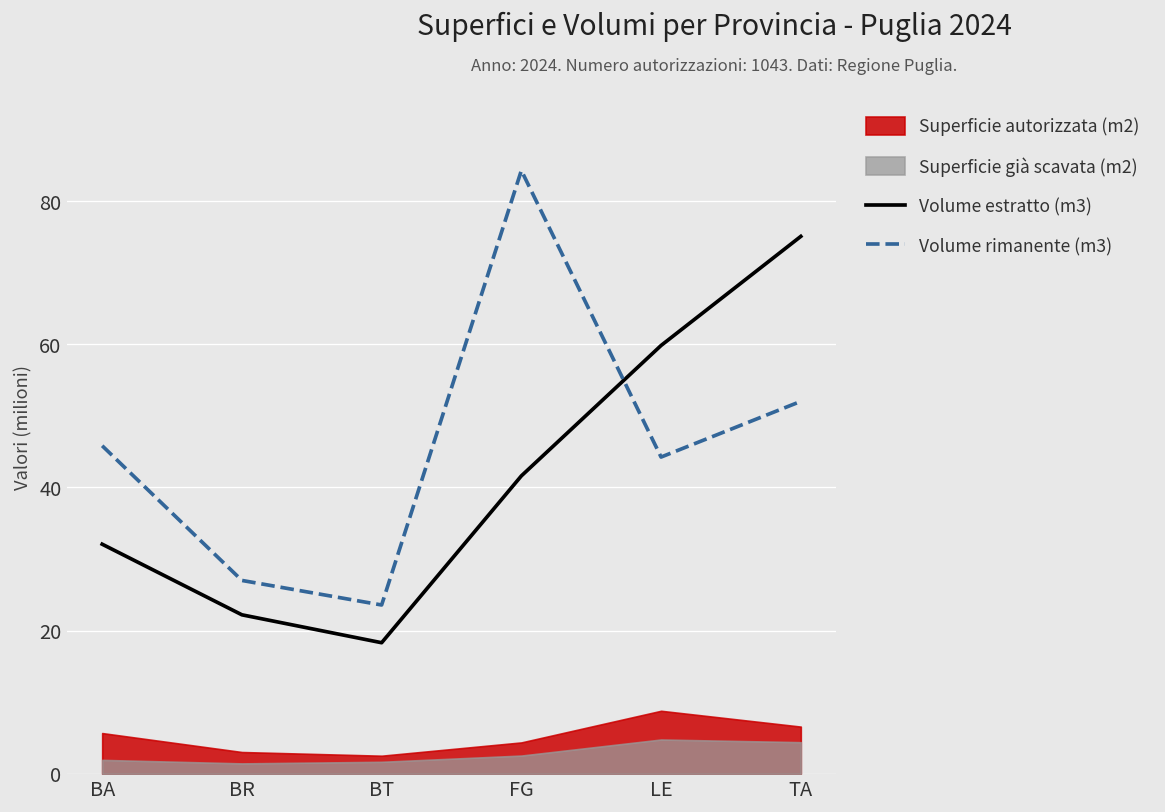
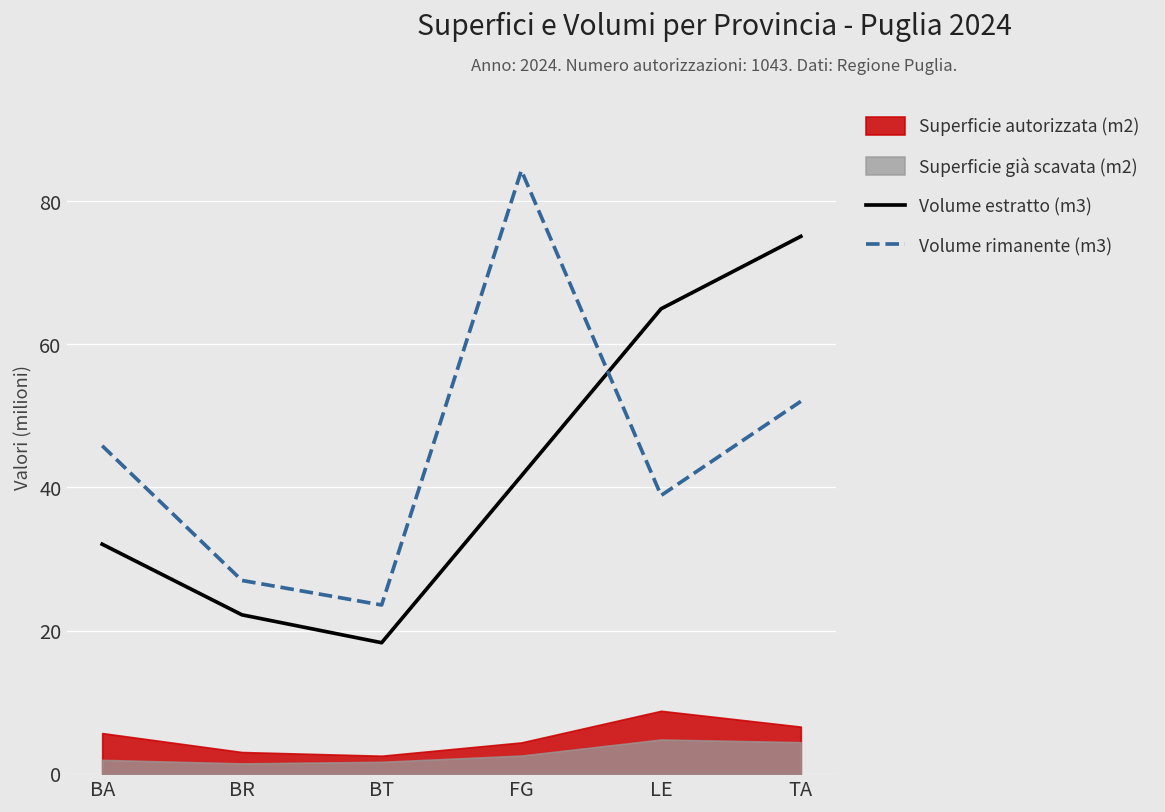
Volume estratto (m3), LE: 60 -> 65
Volume rimanente (m3), LE: 44 -> 39
